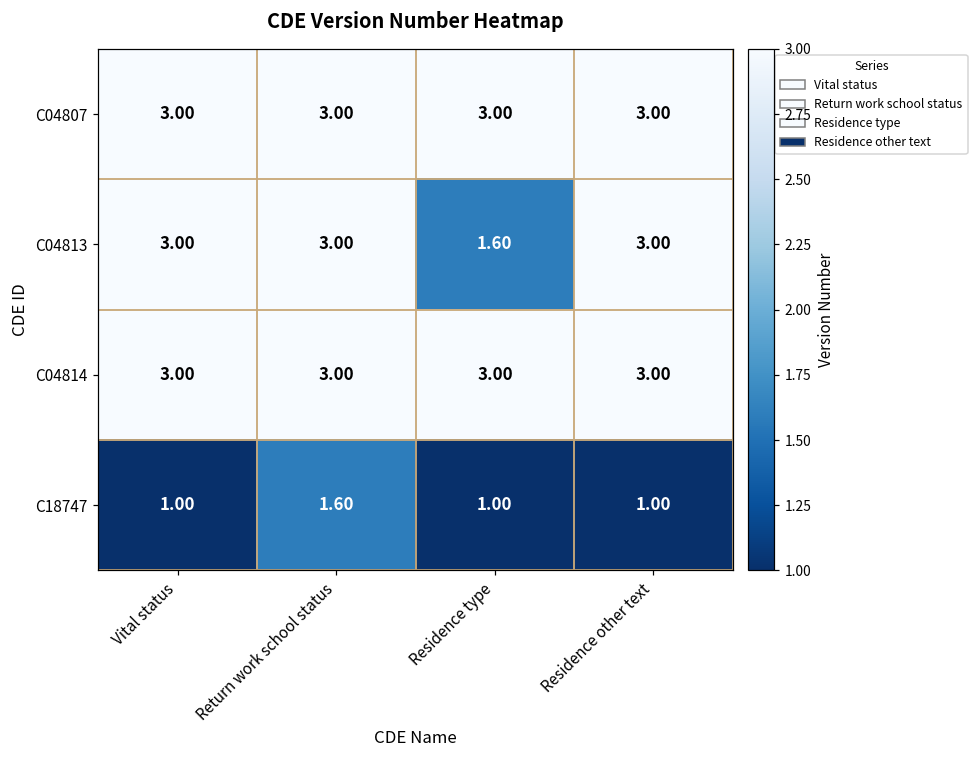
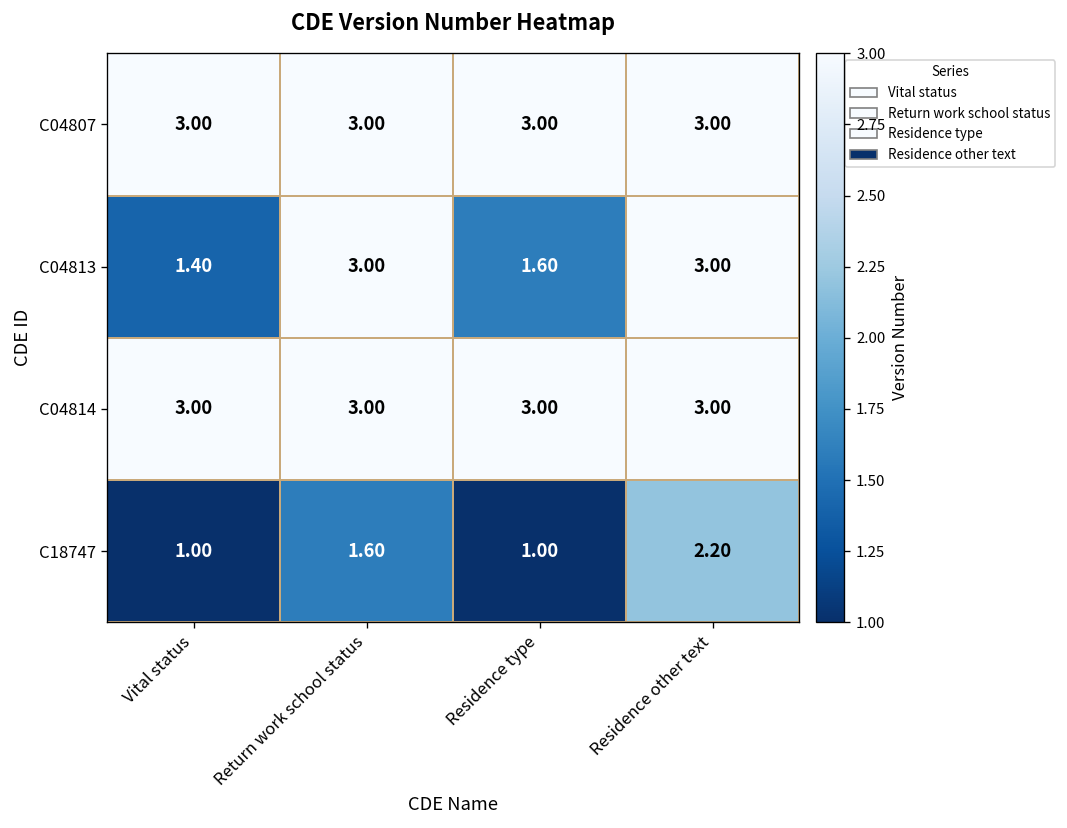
C04813, Vital status: 3.00 -> 1.40
C18747, Residence other text: 1.00 -> 2.20
